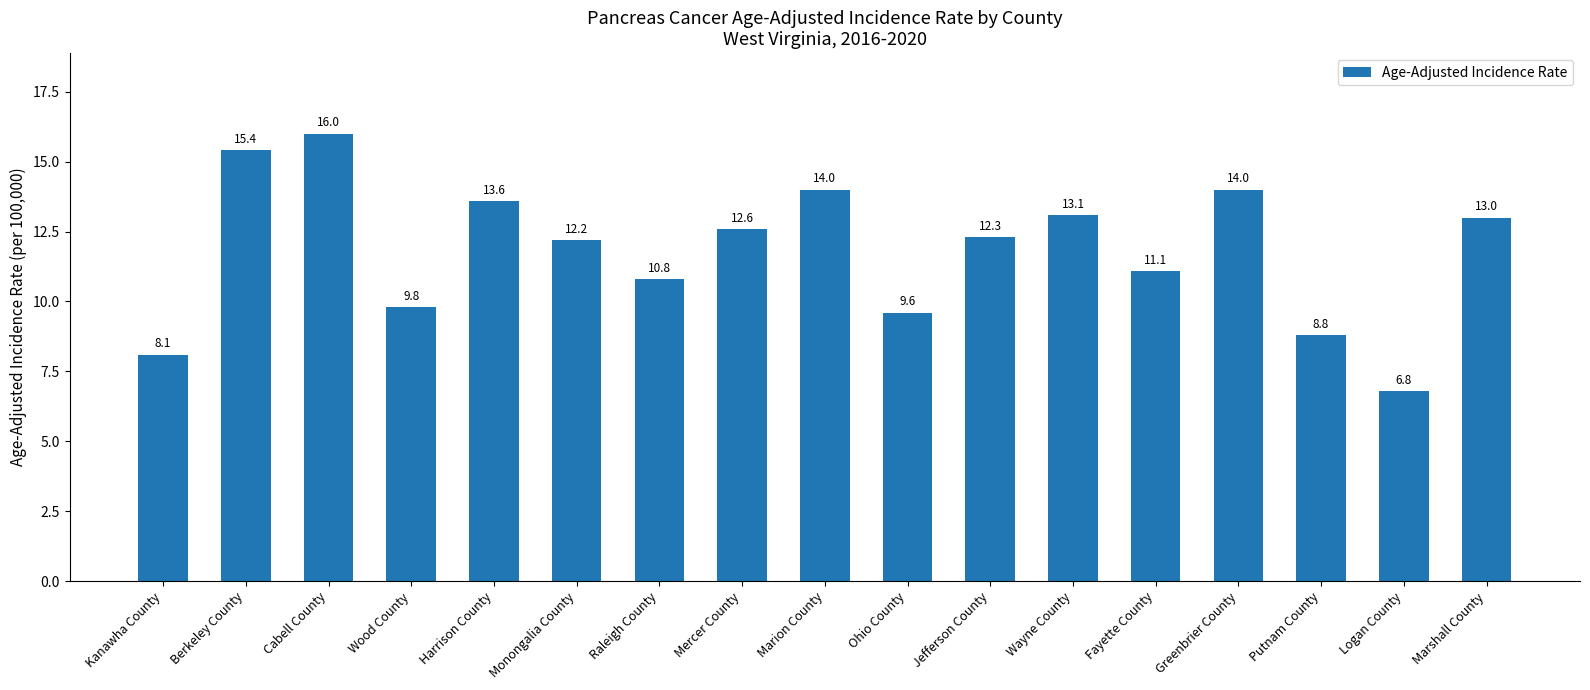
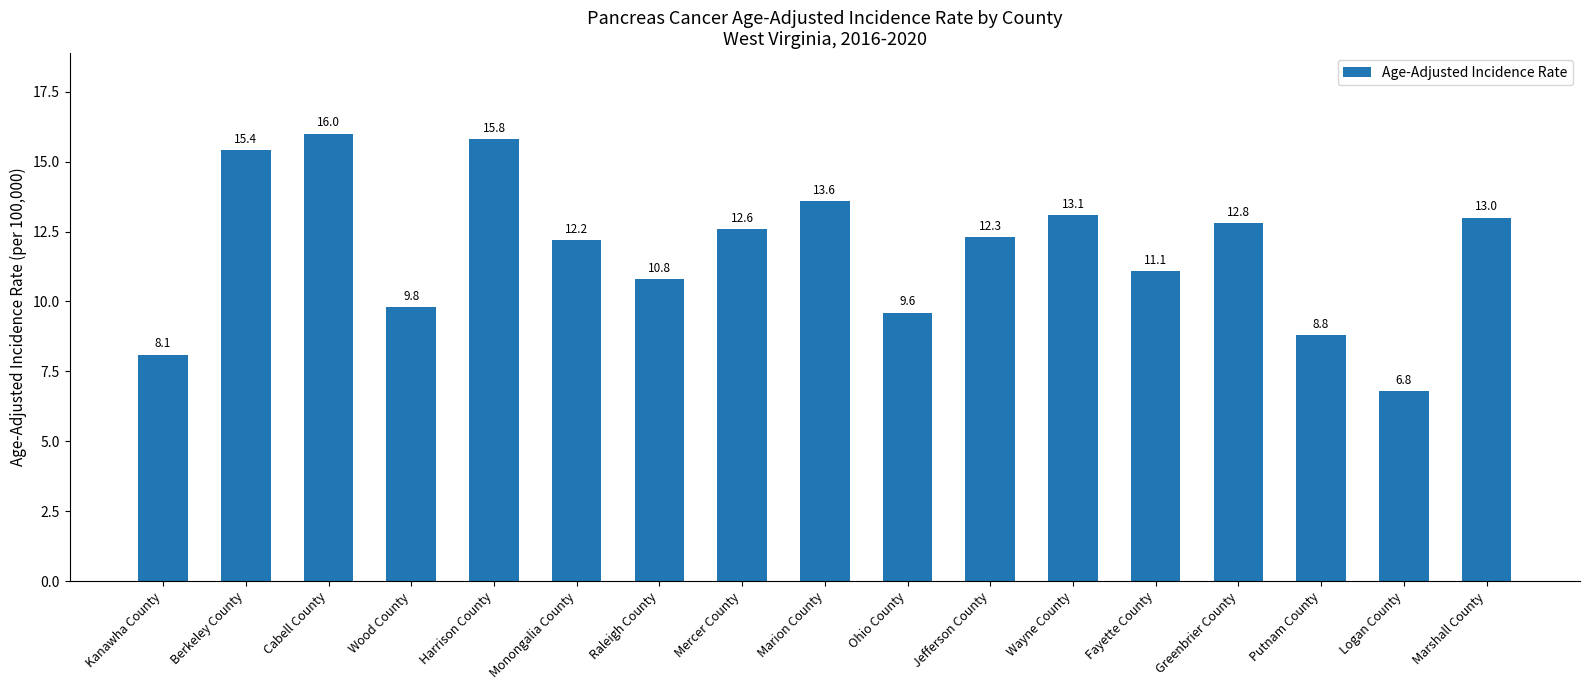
Harrison County: 13.6 -> 15.8
Marion County: 14.0 -> 13.6
Greenbrier County: 14.0 -> 12.8
